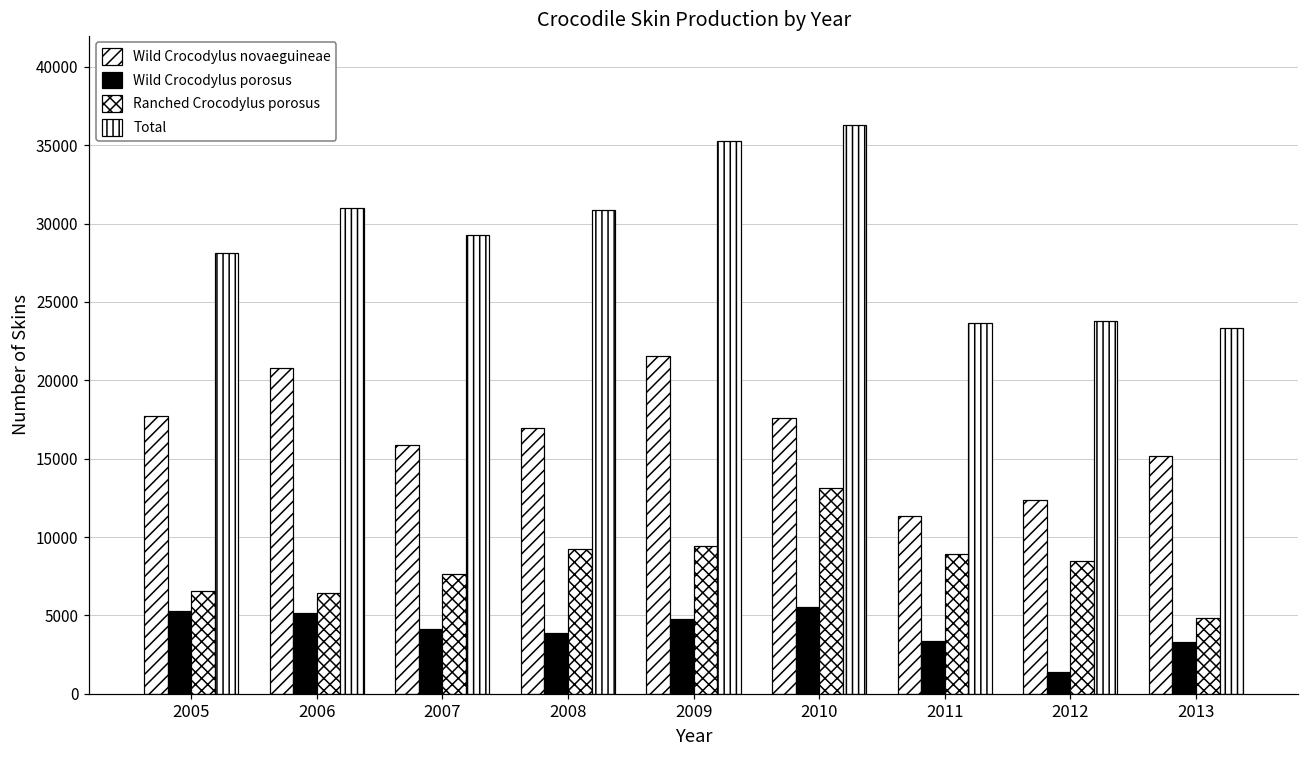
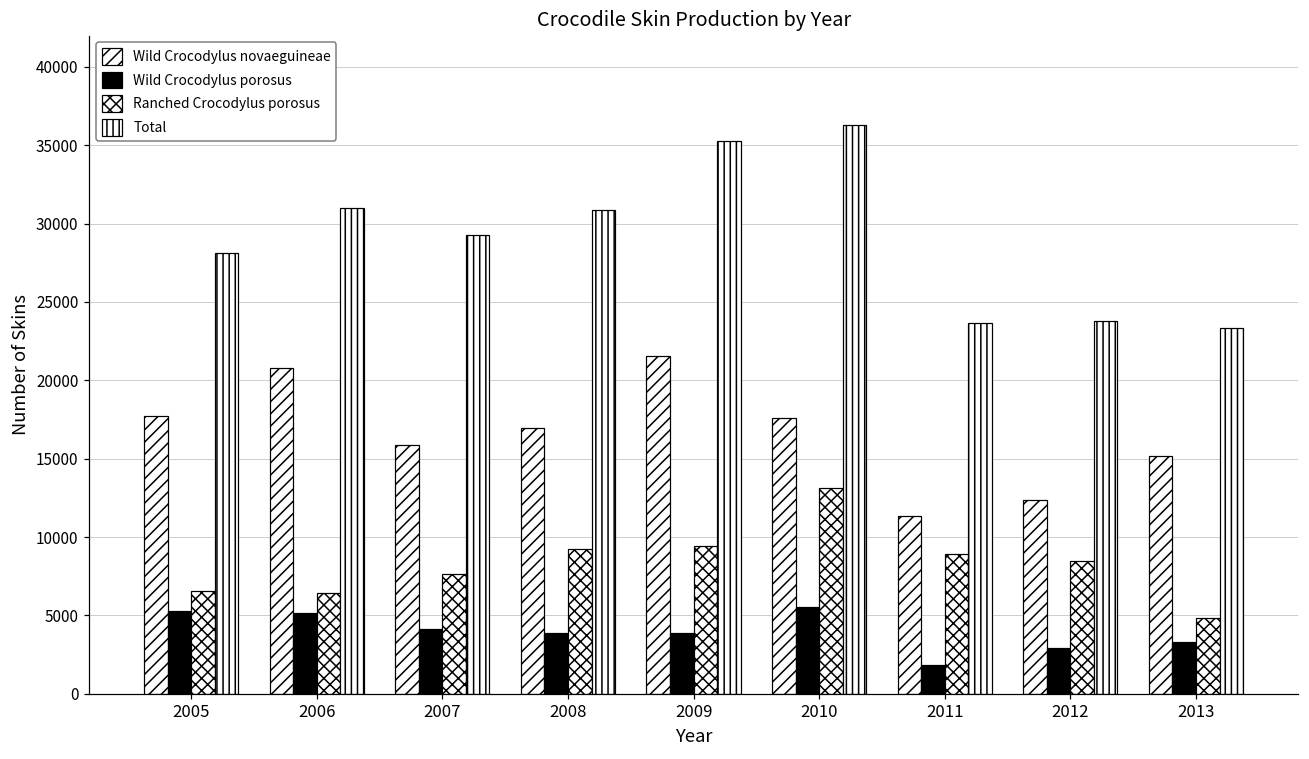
Wild Crocodylus porosus, 2009: 4800 -> 3900
Wild Crocodylus porosus, 2011: 3400 -> 1900
Wild Crocodylus porosus, 2012: 1400 -> 2900
